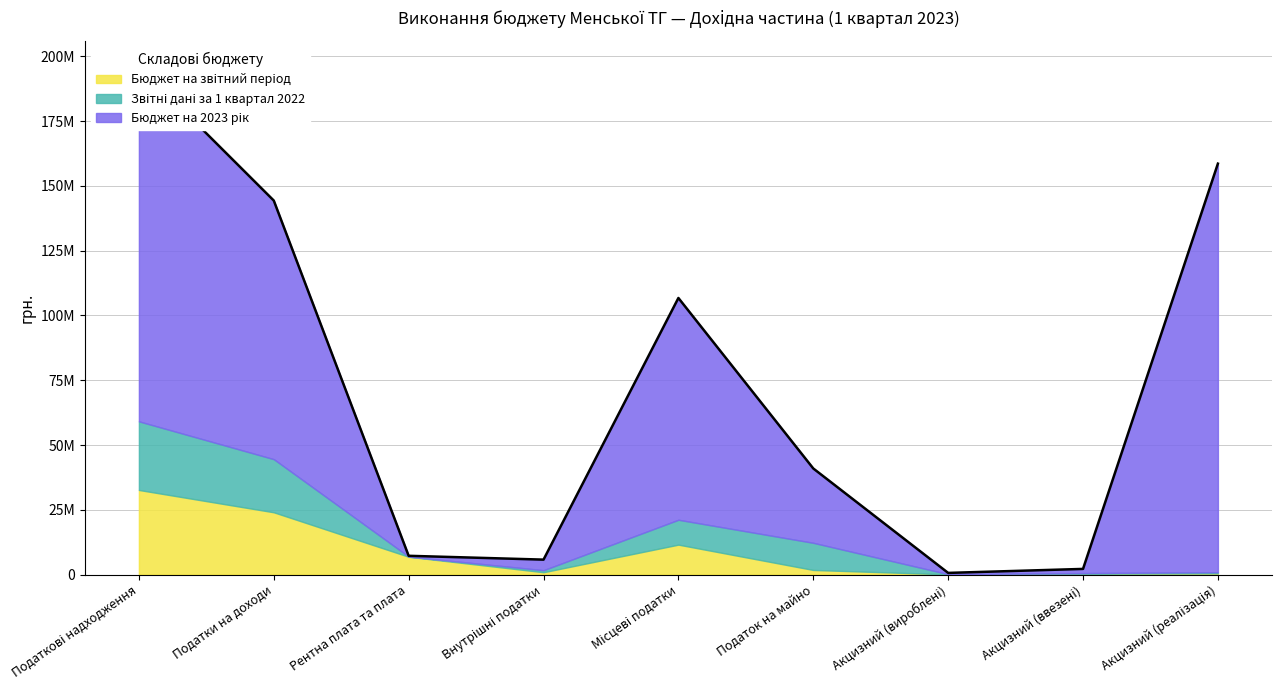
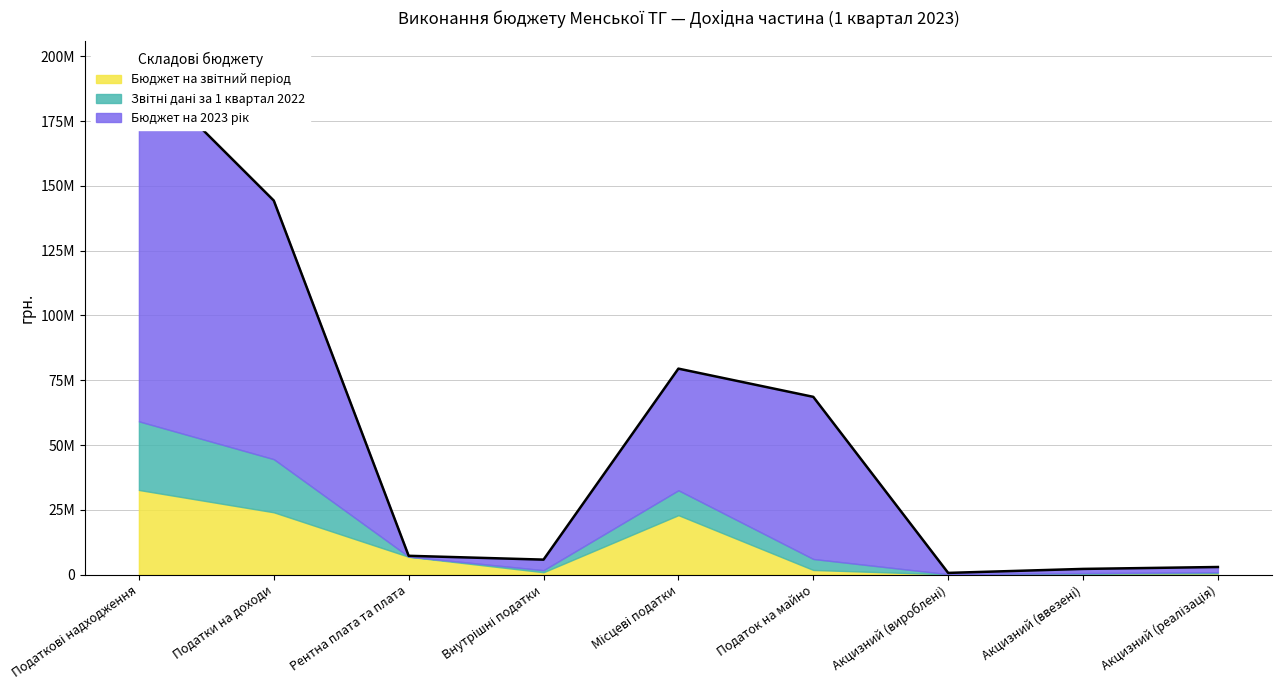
Бюджет на звітний період, Місцеві податки: 12000000 -> 23000000
Бюджет на 2023 рік, Місцеві податки: 86000000 -> 47000000
Звітні дані за 1 квартал 2022, Податок на майно: 10000000 -> 4000000
Бюджет на 2023 рік, Податок на майно: 29000000 -> 63000000
Бюджет на 2023 рік, Акцизний (реалізація): 158000000 -> 2000000
